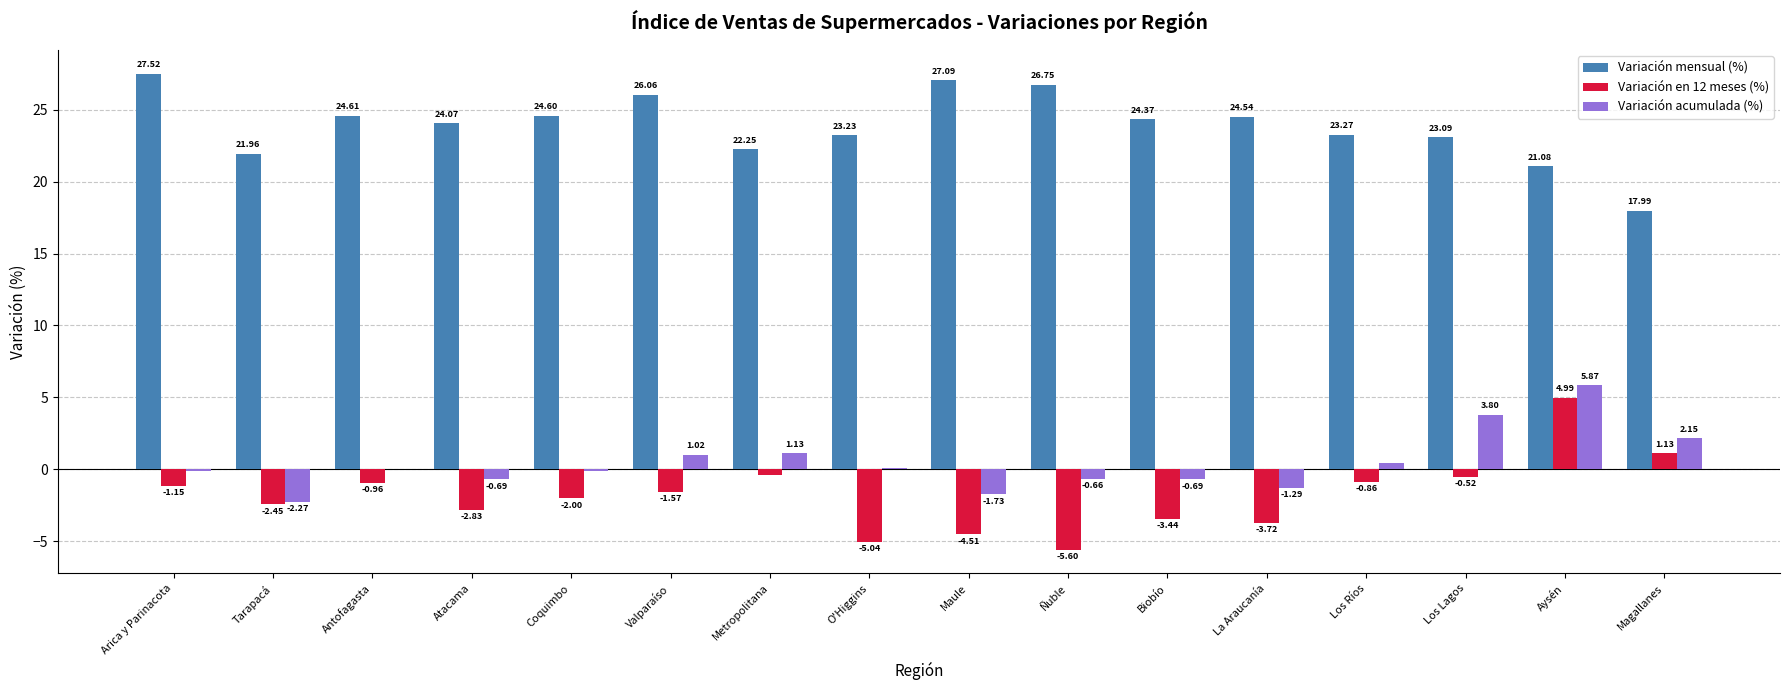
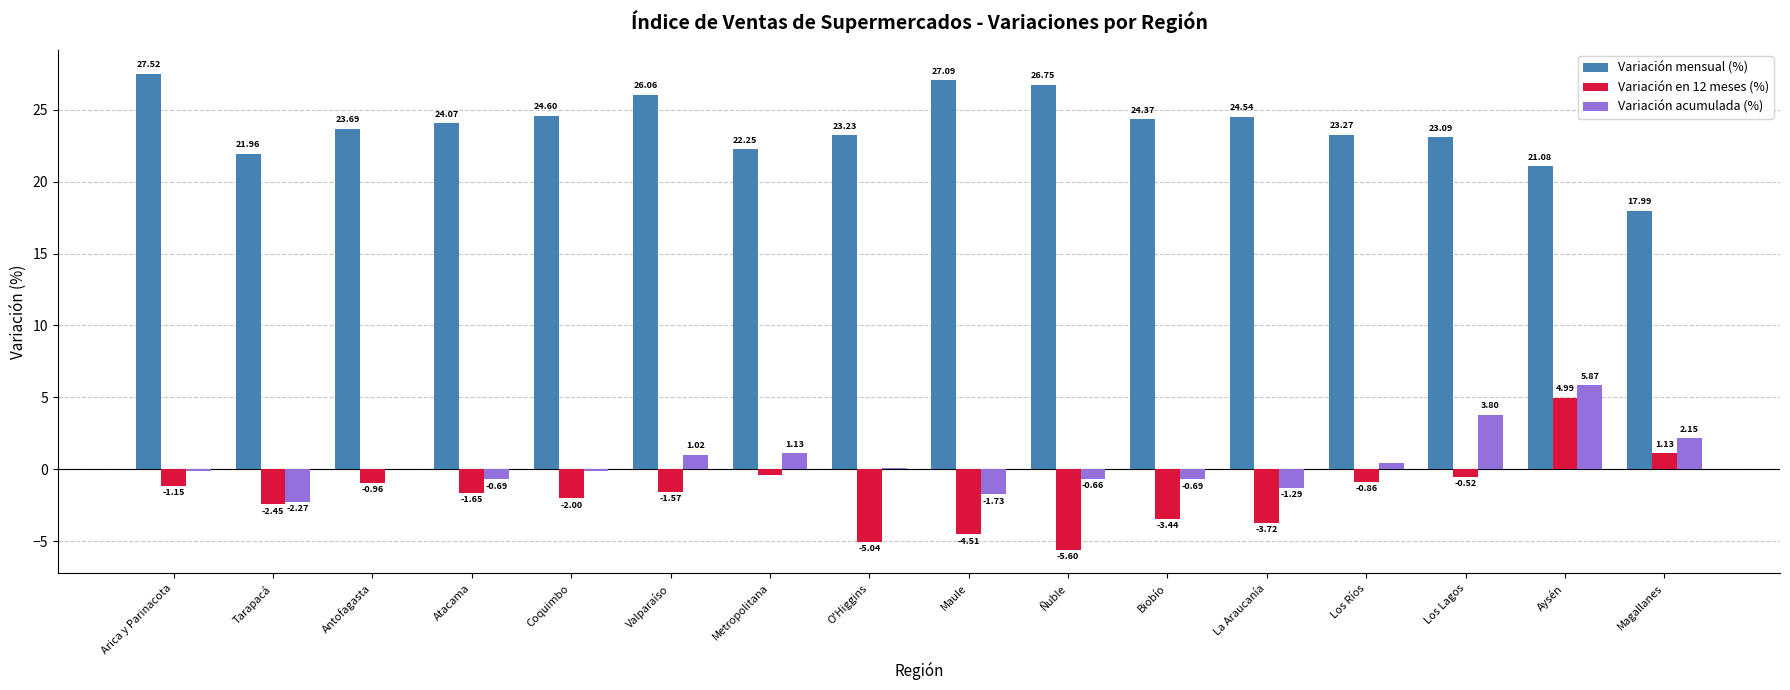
Variación mensual (%), Antofagasta: 24.61 -> 23.69
Variación en 12 meses (%), Atacama: -2.83 -> -1.65
